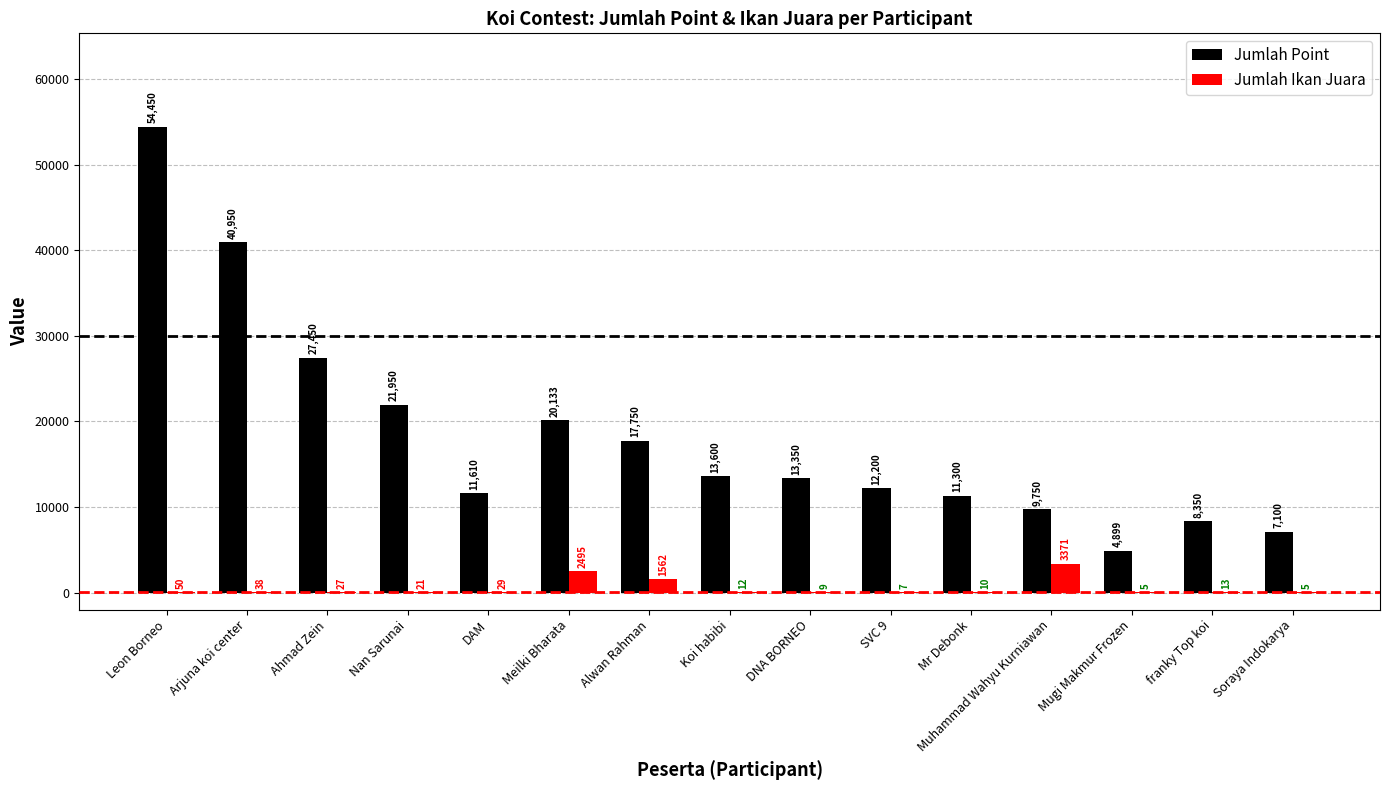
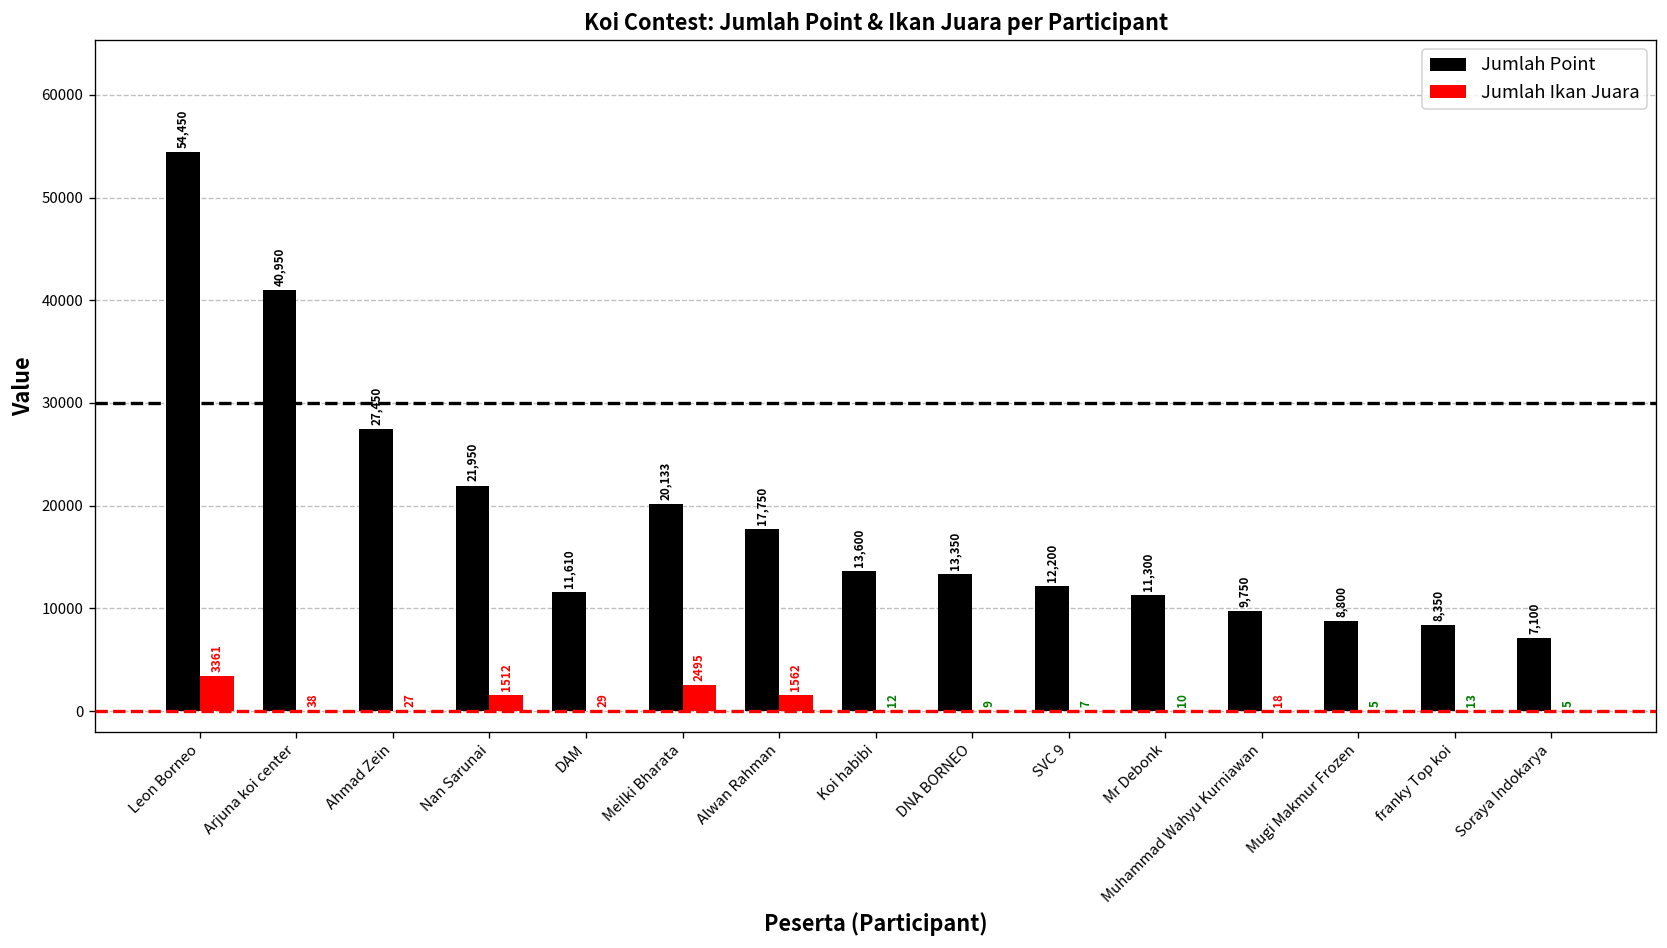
Jumlah Ikan Juara, Leon Borneo: 50 -> 3361
Jumlah Ikan Juara, Nan Sarunai: 21 -> 1512
Jumlah Ikan Juara, Muhammad Wahyu Kurniawan: 3371 -> 18
Jumlah Point, Mugi Makmur Frozen: 4,899 -> 8,800
